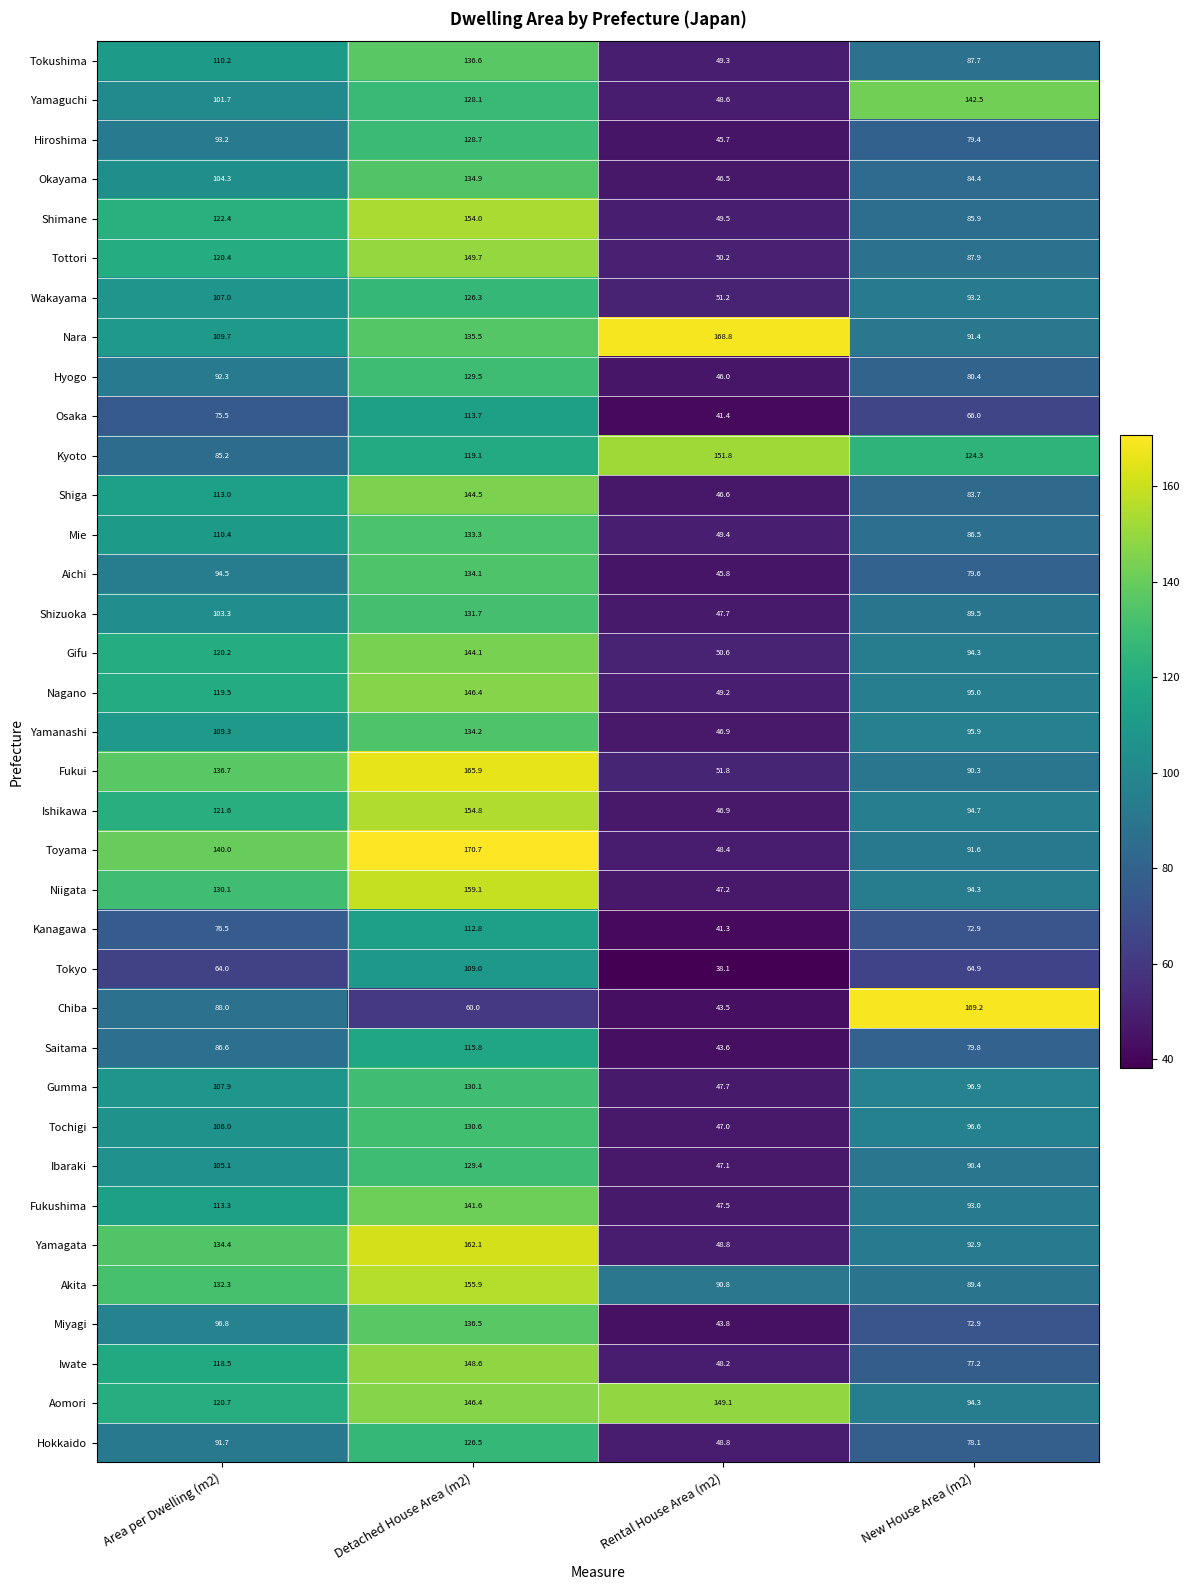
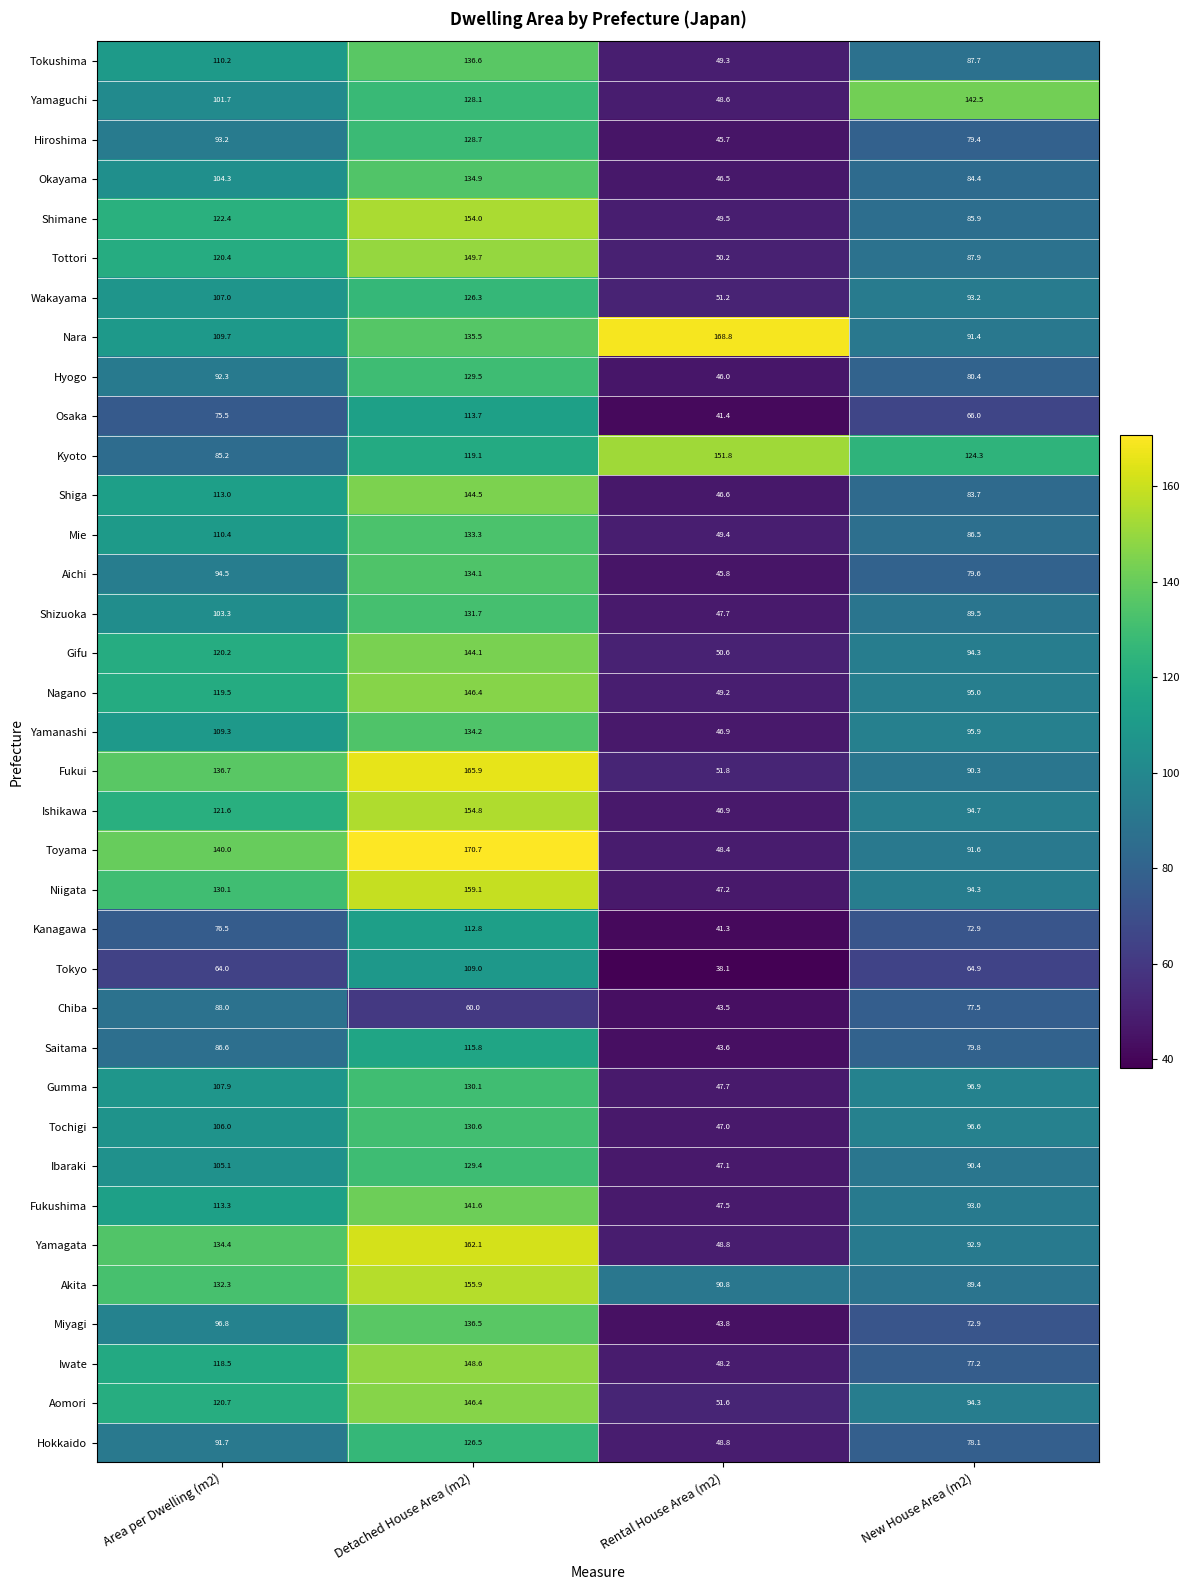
Chiba, New House Area (m2): 169.2 -> 77.5
Aomori, Rental House Area (m2): 149.1 -> 51.6
